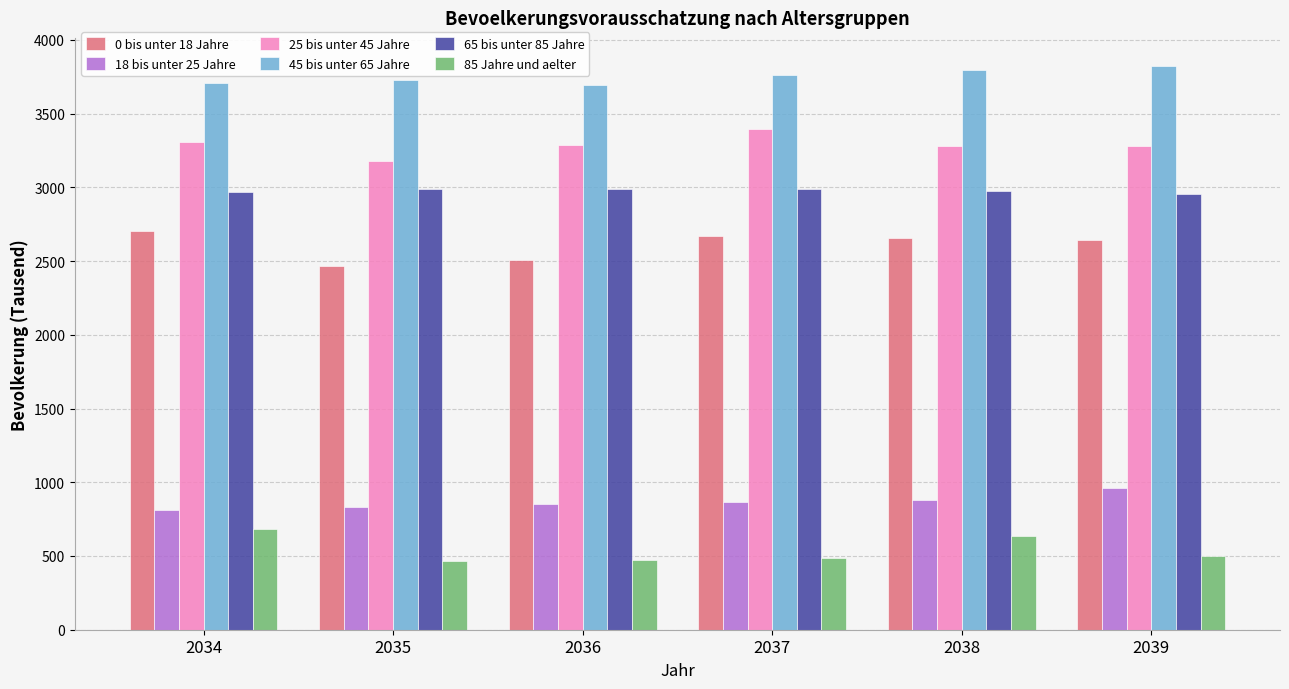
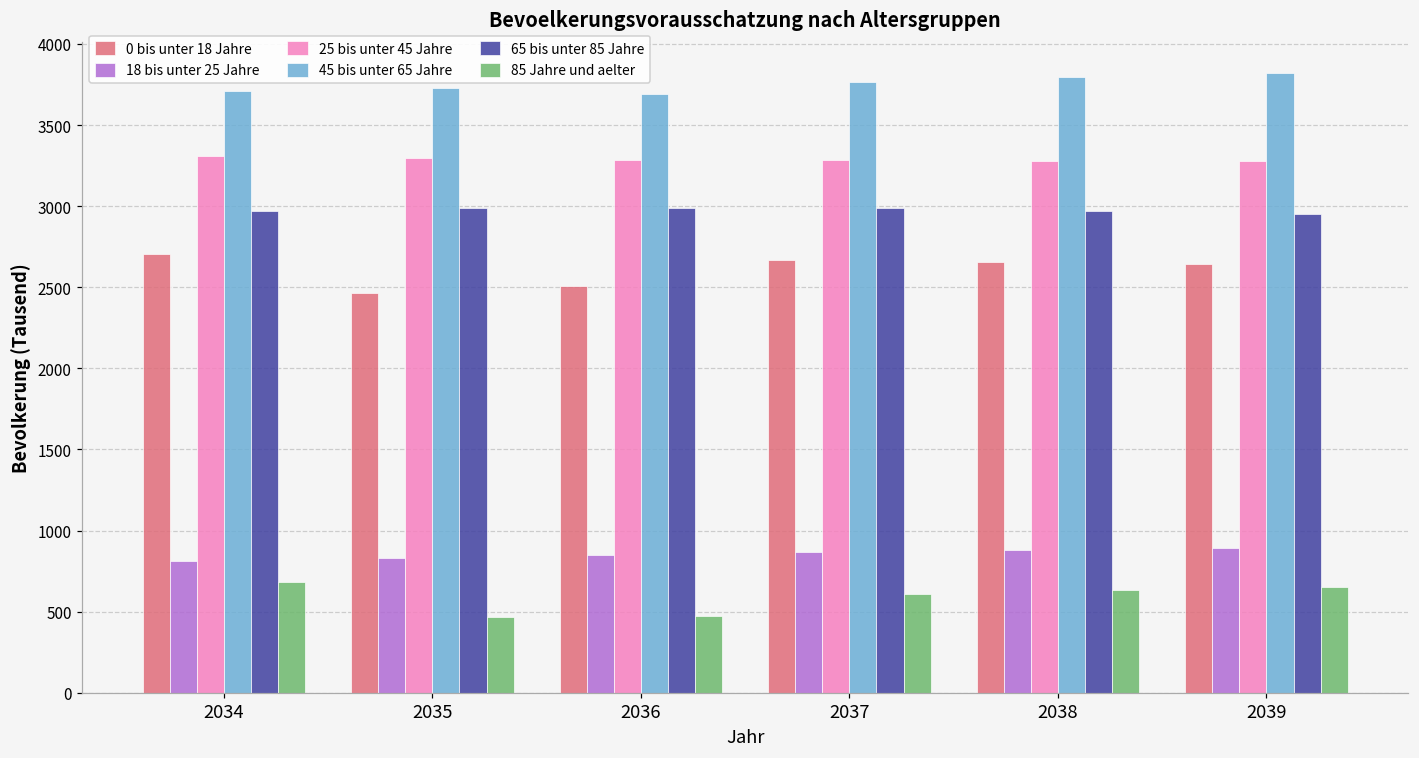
25 bis unter 45 Jahre, 2035: 3180 -> 3290
25 bis unter 45 Jahre, 2037: 3390 -> 3280
85 Jahre und aelter, 2037: 480 -> 610
18 bis unter 25 Jahre, 2039: 960 -> 890
85 Jahre und aelter, 2039: 500 -> 650
